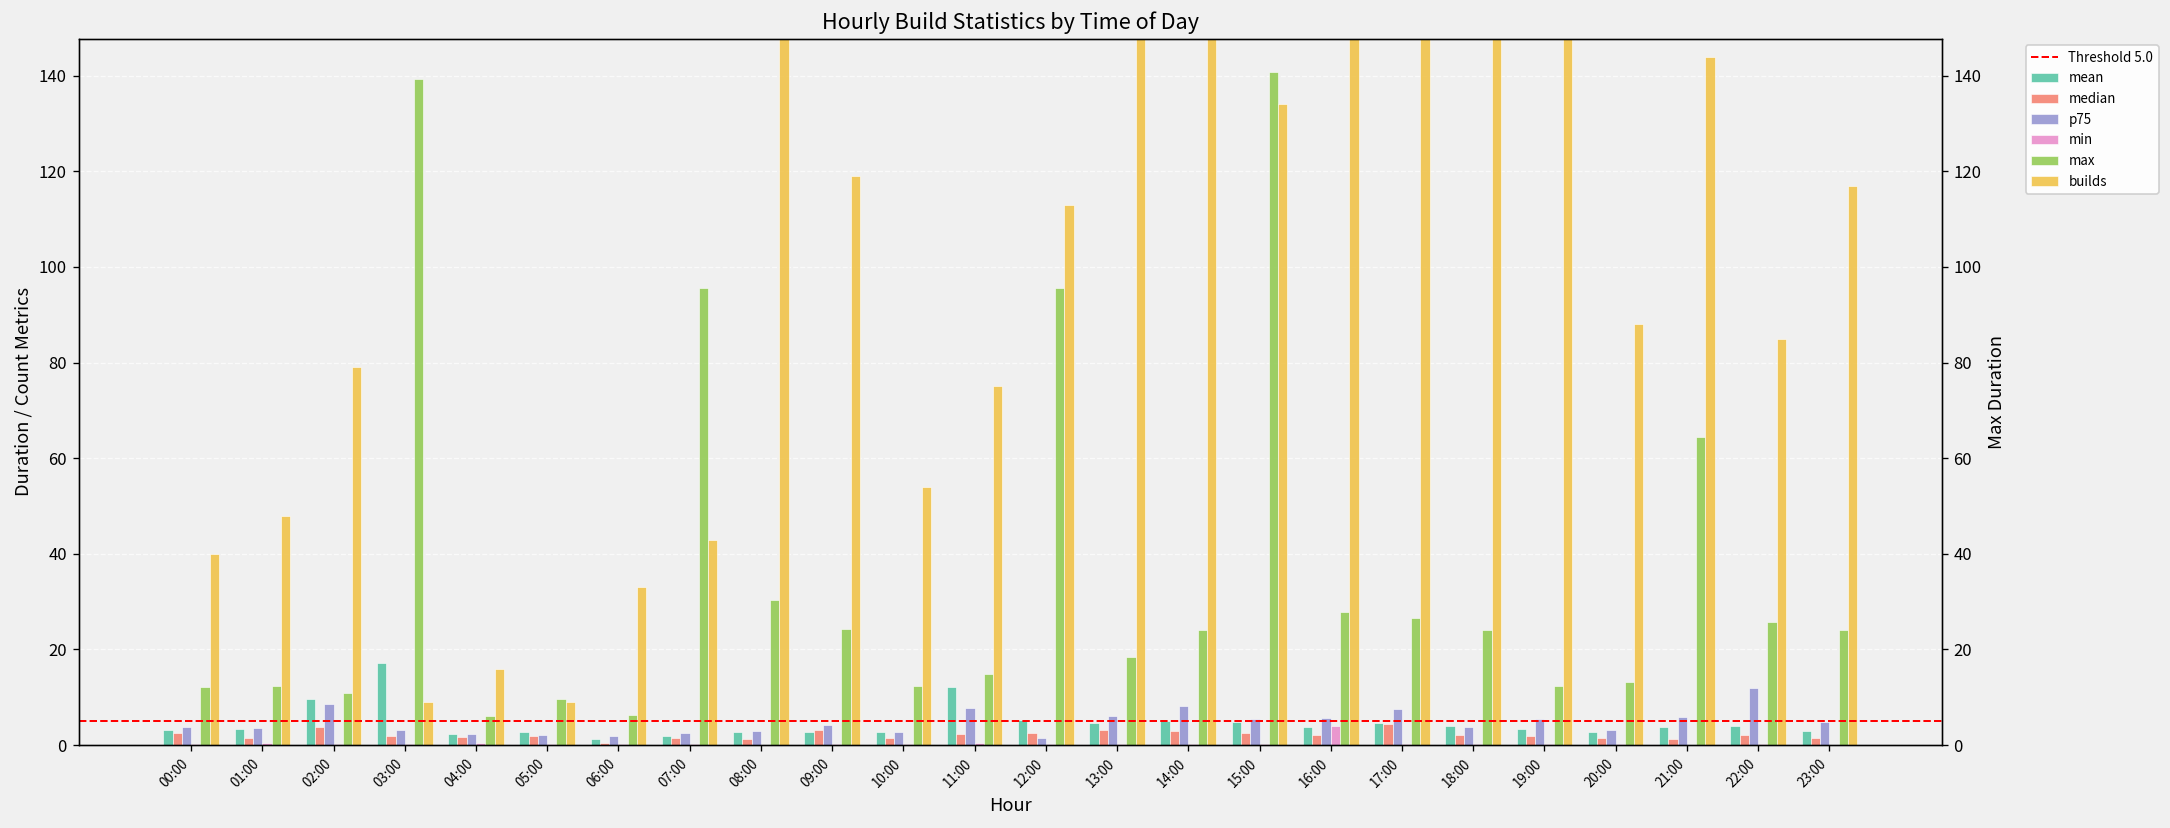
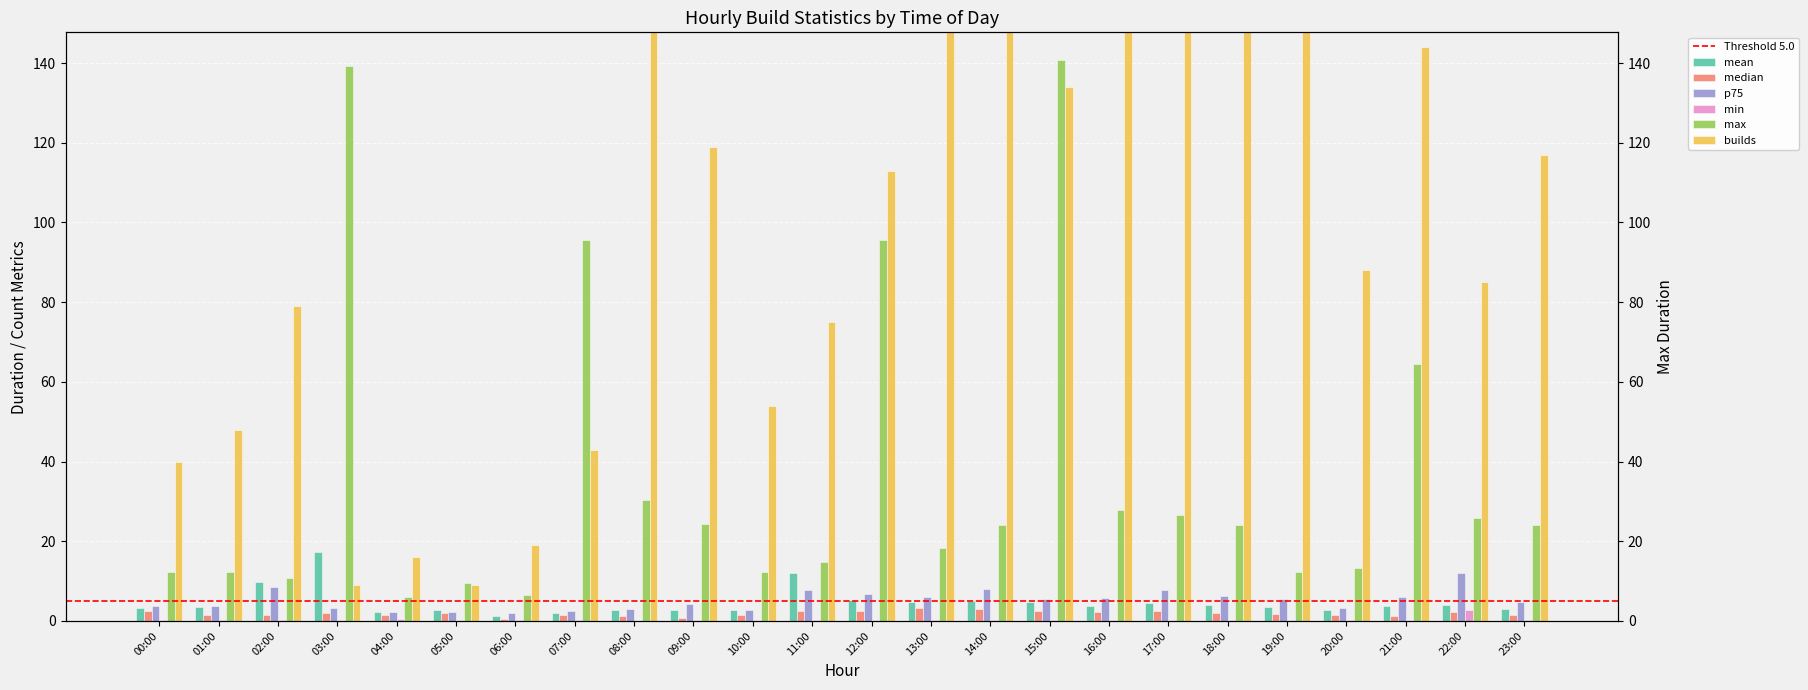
median, 02:00: 4 -> 1
builds, 06:00: 33 -> 19
median, 09:00: 3 -> 1
p75, 12:00: 1 -> 7
min, 16:00: 4 -> 0
median, 17:00: 5 -> 2
p75, 18:00: 4 -> 6
min, 22:00: 0 -> 3
